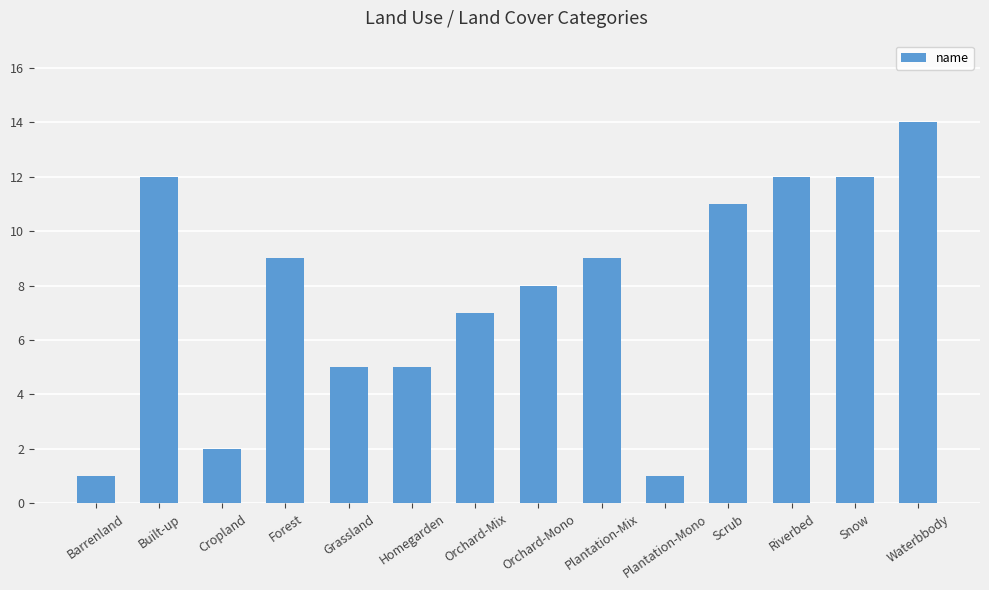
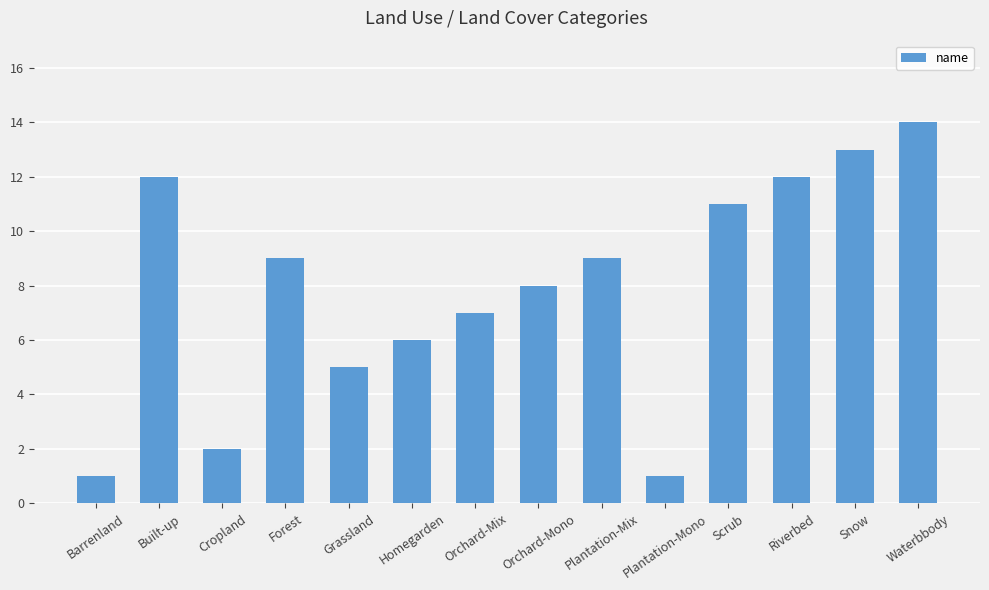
Homegarden: 5 -> 6
Snow: 12 -> 13
